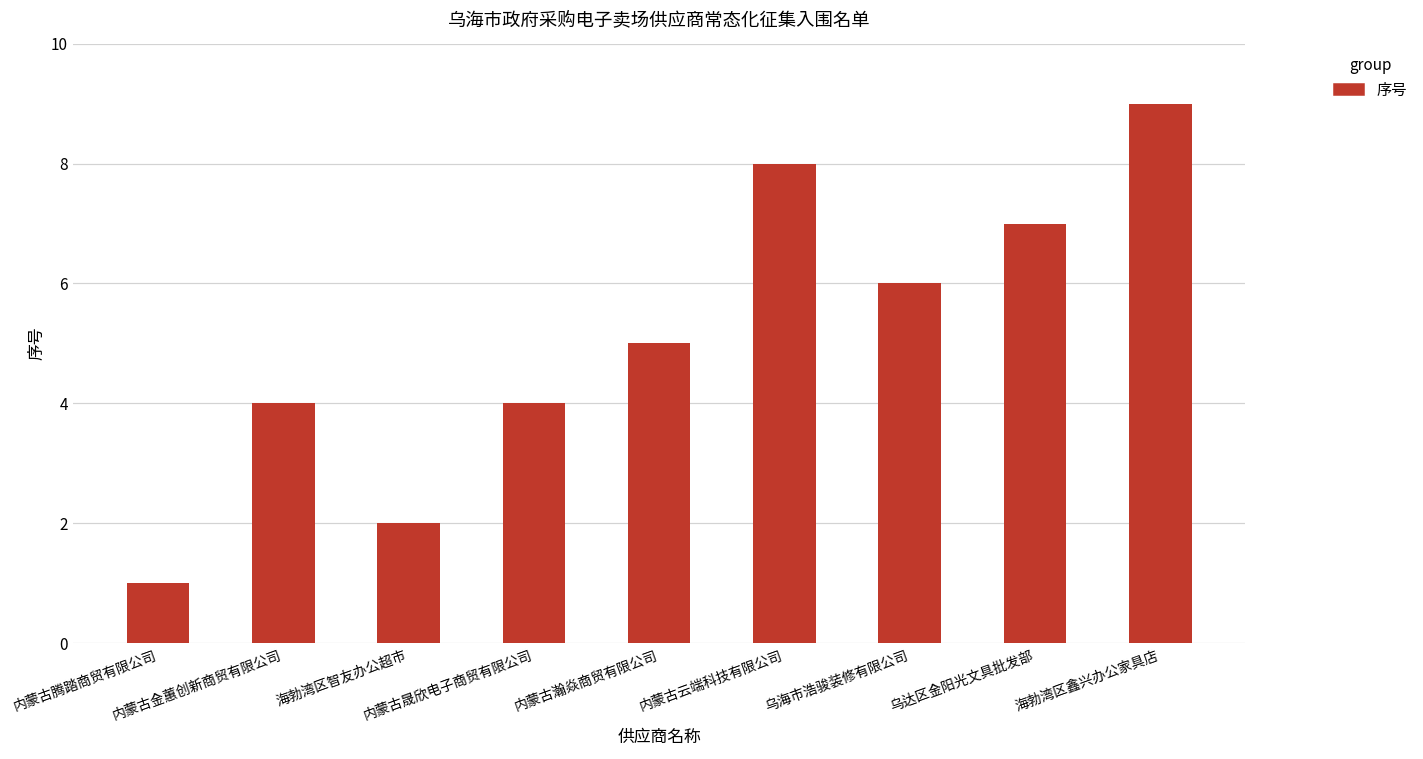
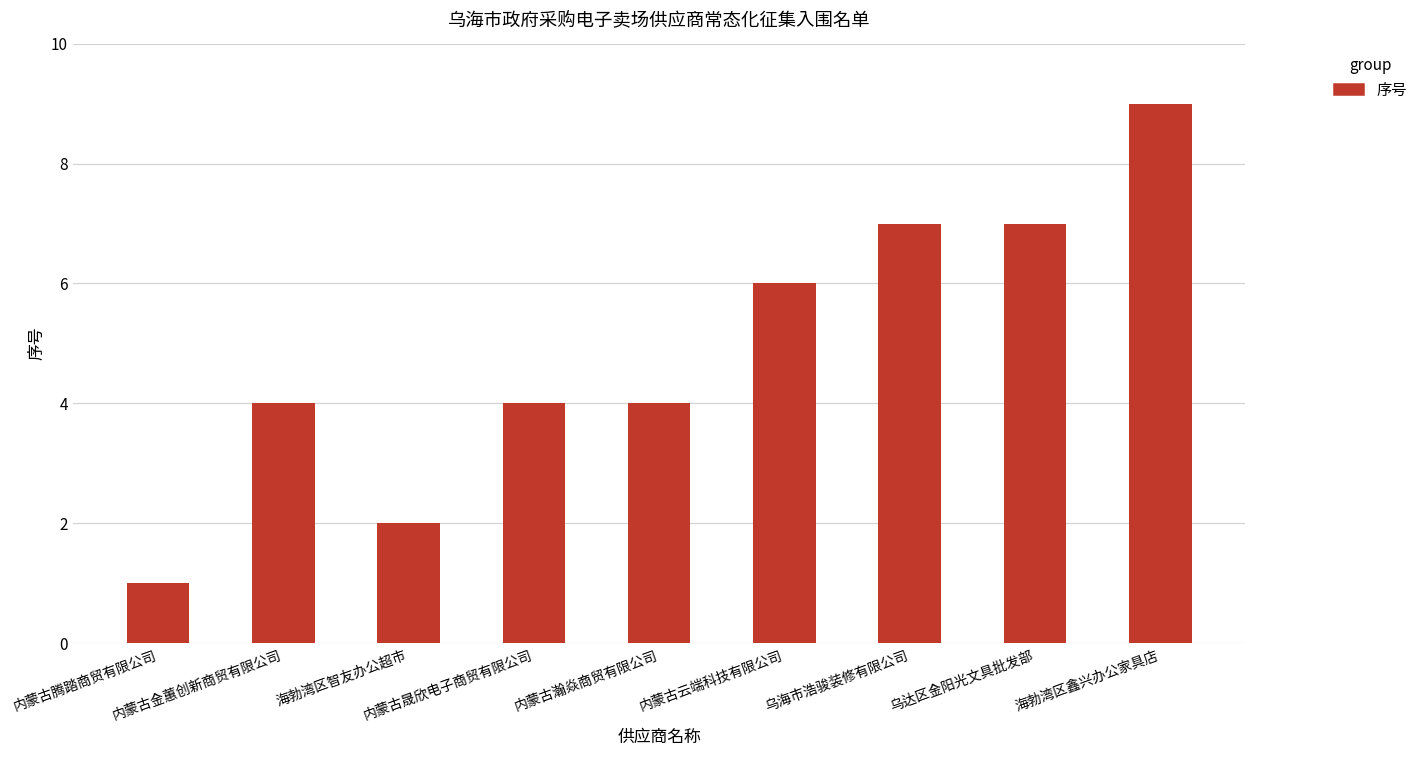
内蒙古瀚焱商贸有限公司: 5 -> 4
内蒙古云端科技有限公司: 8 -> 6
乌海市浩骏装修有限公司: 6 -> 7
